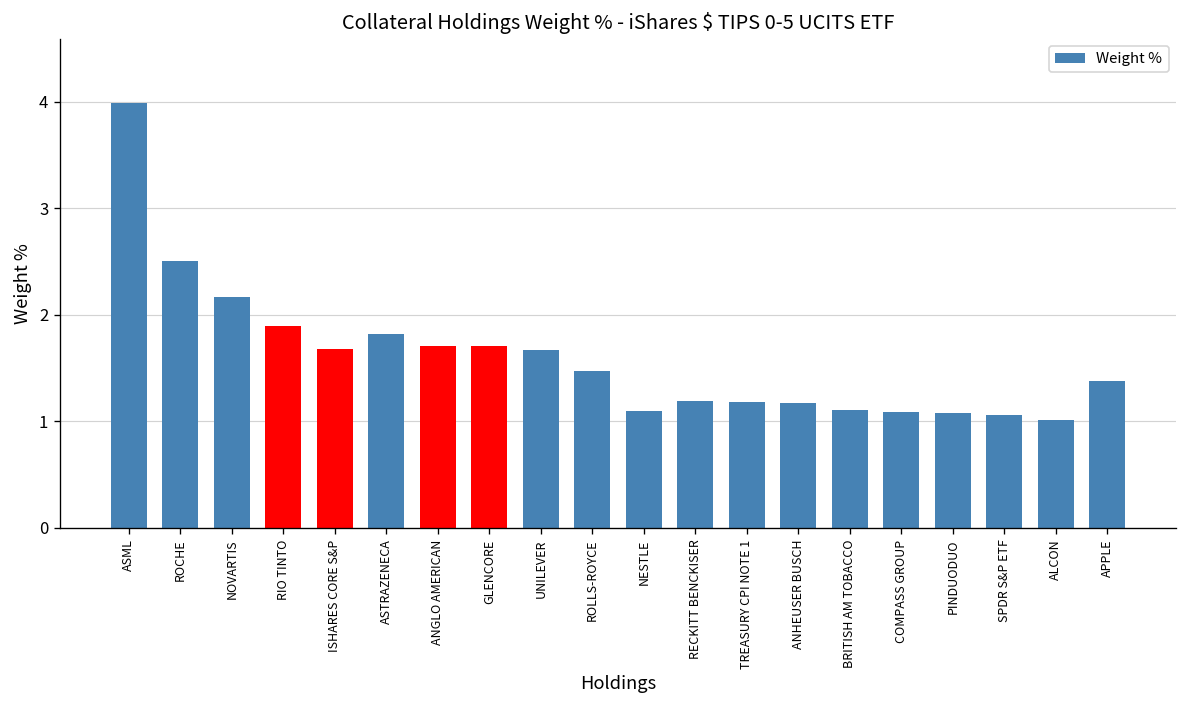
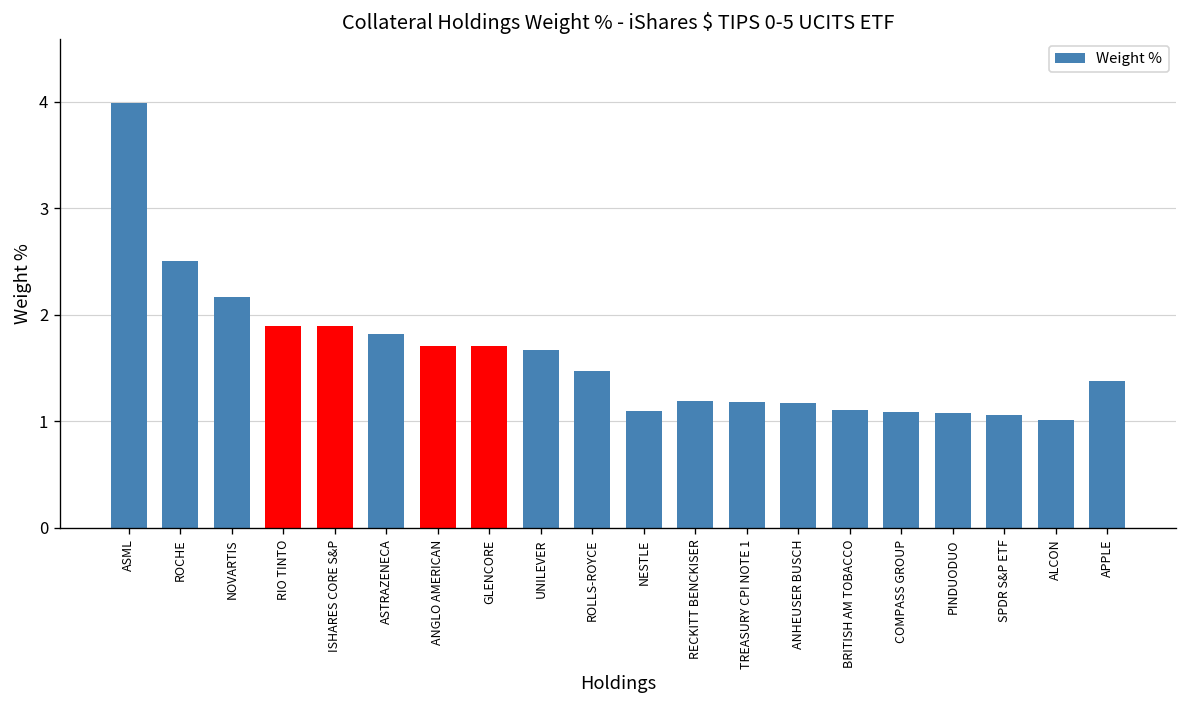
ISHARES CORE S&P: 1.7 -> 1.9
